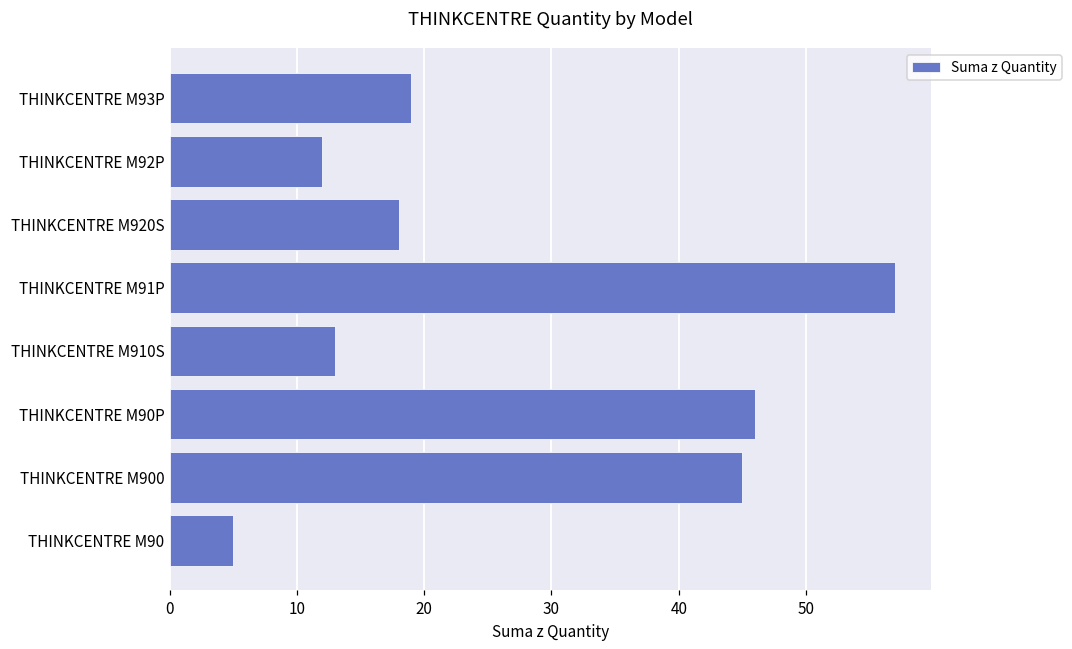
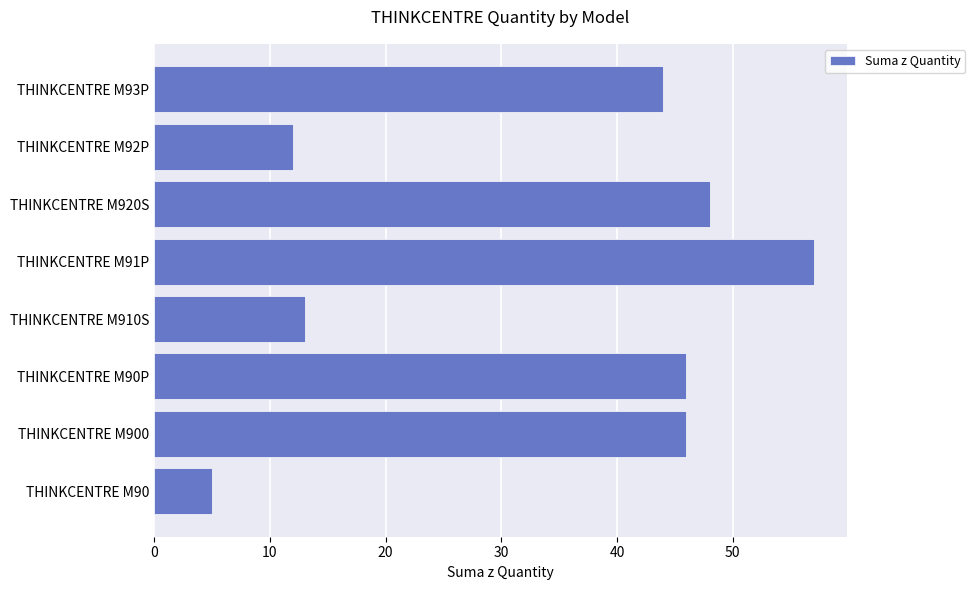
THINKCENTRE M93P: 19 -> 44
THINKCENTRE M920S: 18 -> 48
THINKCENTRE M900: 45 -> 46
